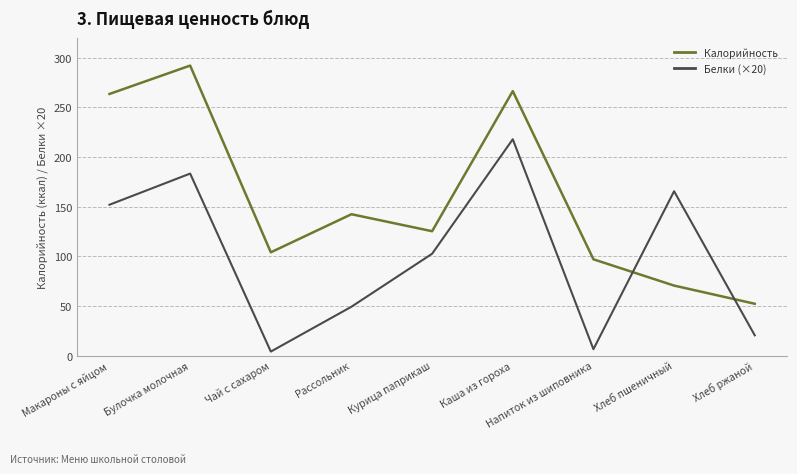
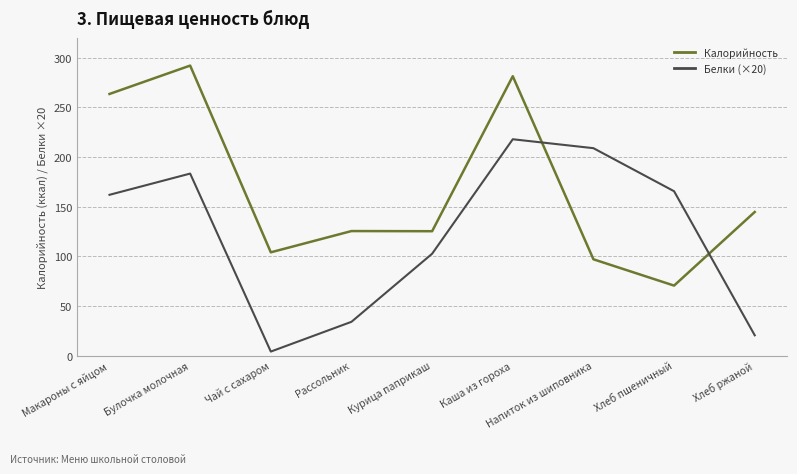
Белки (×20), Макароны с яйцом: 150 -> 160
Калорийность, Рассольник: 140 -> 130
Белки (×20), Рассольник: 50 -> 30
Калорийность, Каша из гороха: 270 -> 280
Белки (×20), Напиток из шиповника: 10 -> 210
Калорийность, Хлеб ржаной: 50 -> 140
